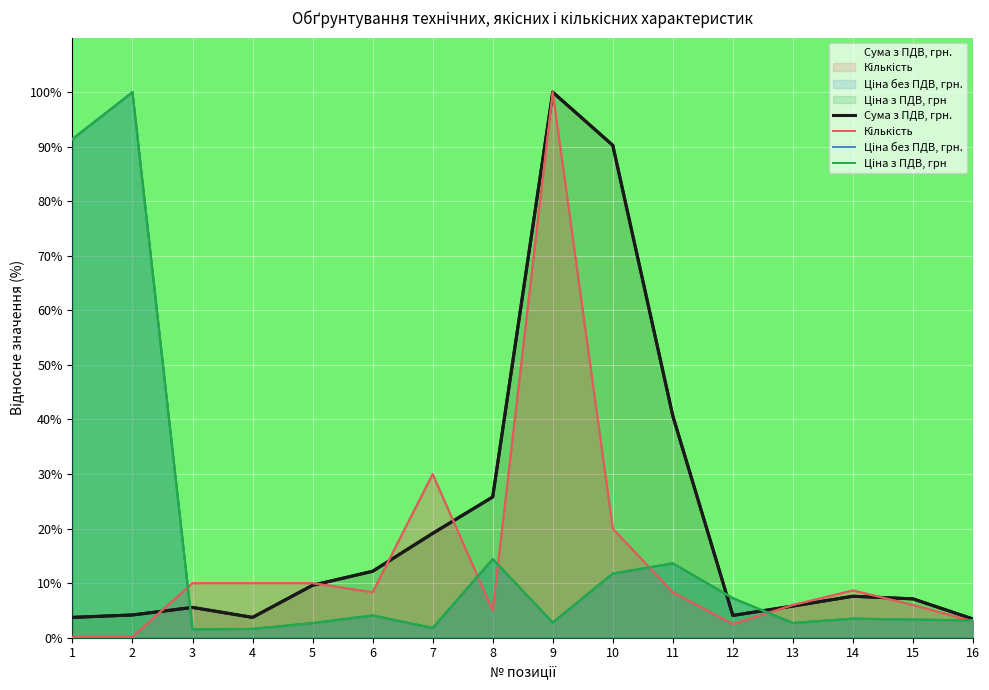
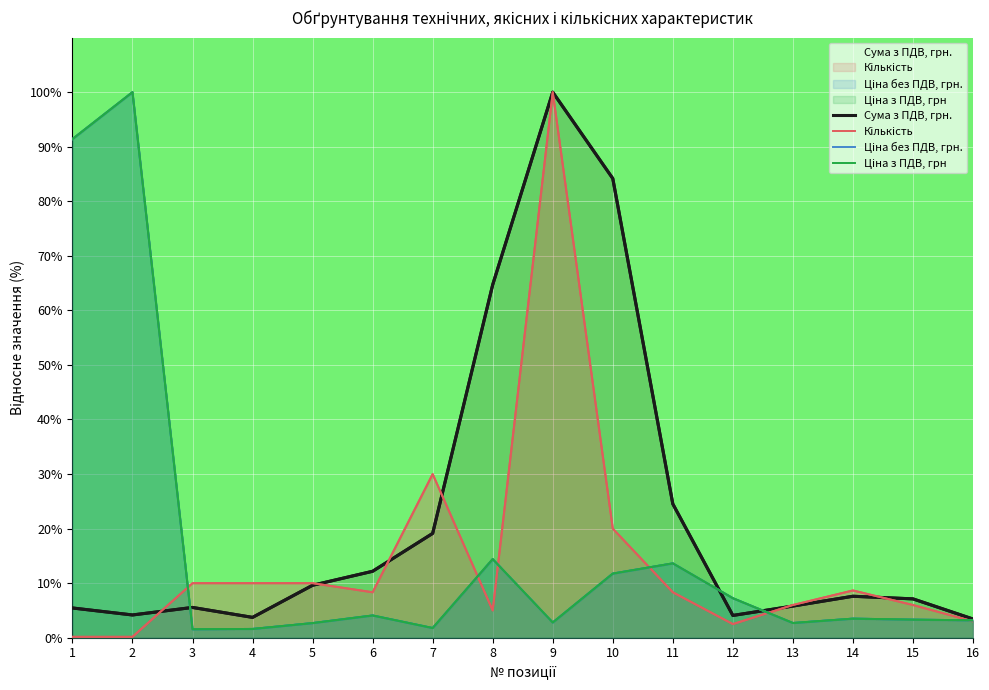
Сума з ПДВ, грн., 1: 4% -> 5%
Сума з ПДВ, грн., 8: 26% -> 65%
Сума з ПДВ, грн., 10: 90% -> 84%
Сума з ПДВ, грн., 11: 41% -> 25%
